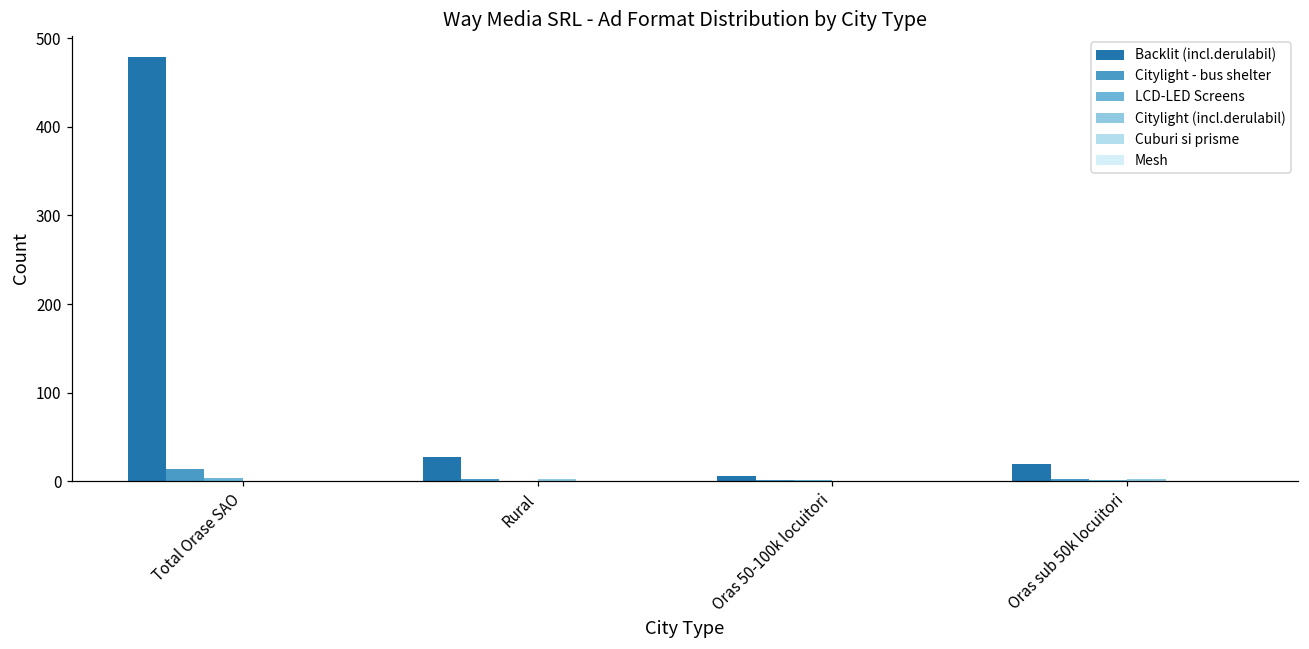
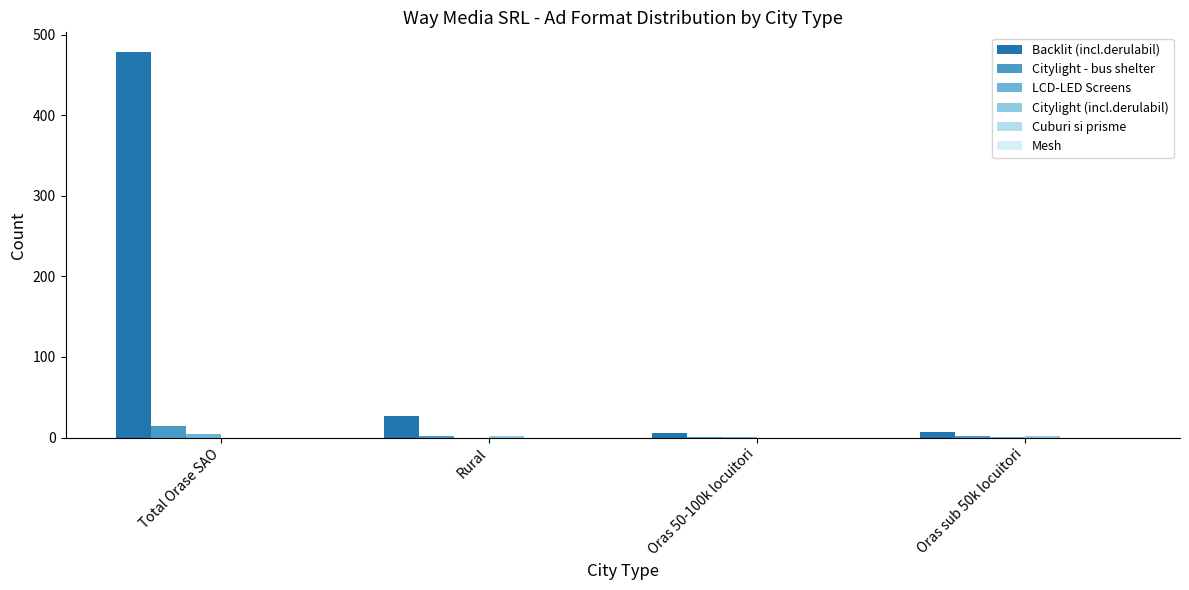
Backlit (incl.derulabil), Oras sub 50k locuitori: 20 -> 10
